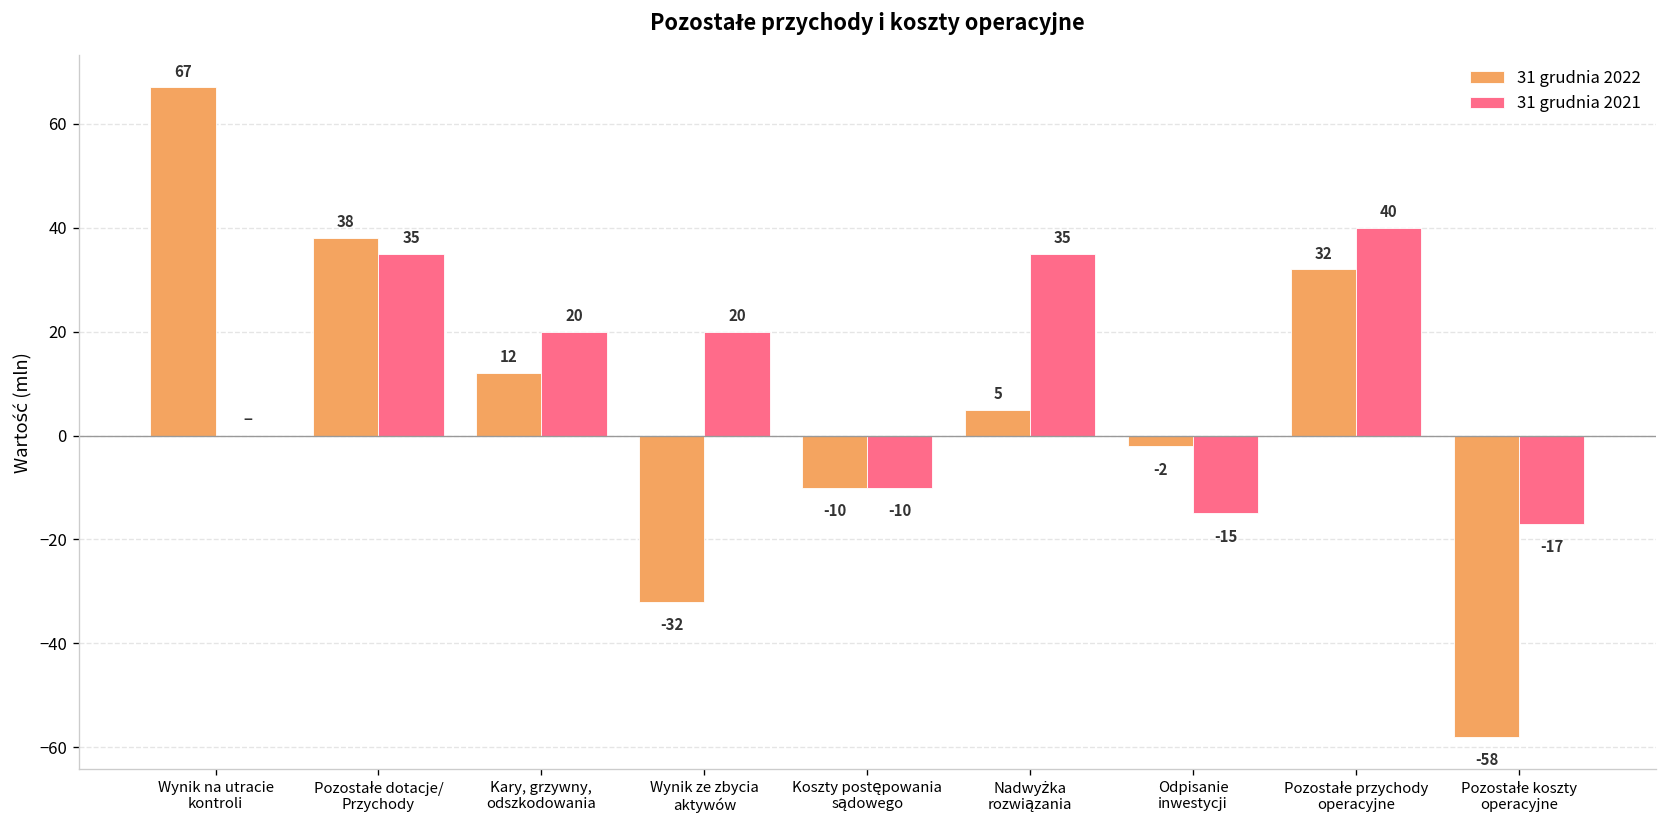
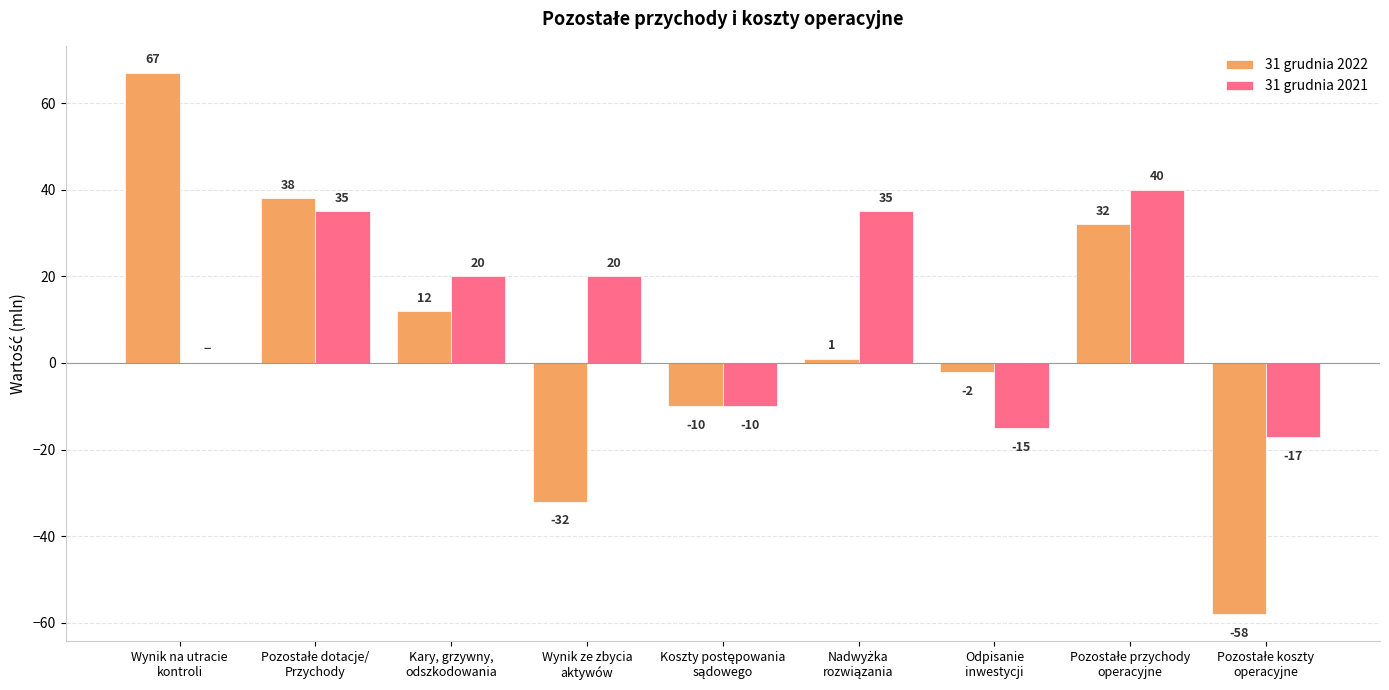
31 grudnia 2022, Nadwyżka rozwiązania: 5 -> 1
